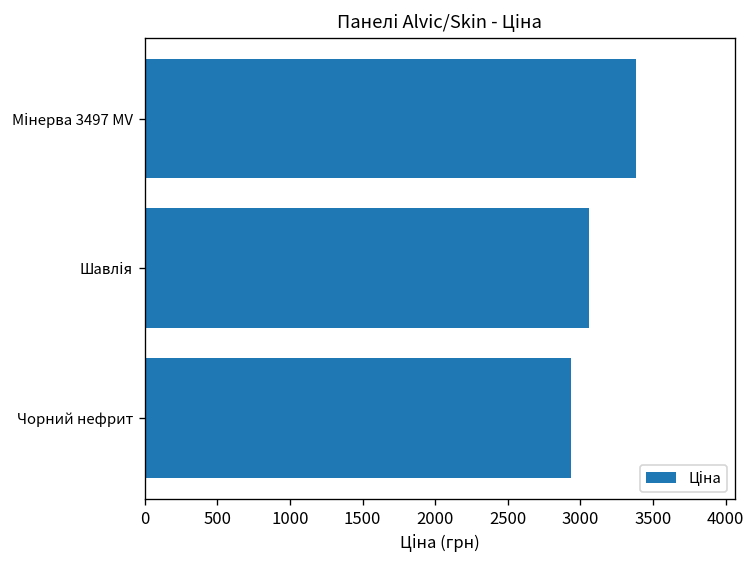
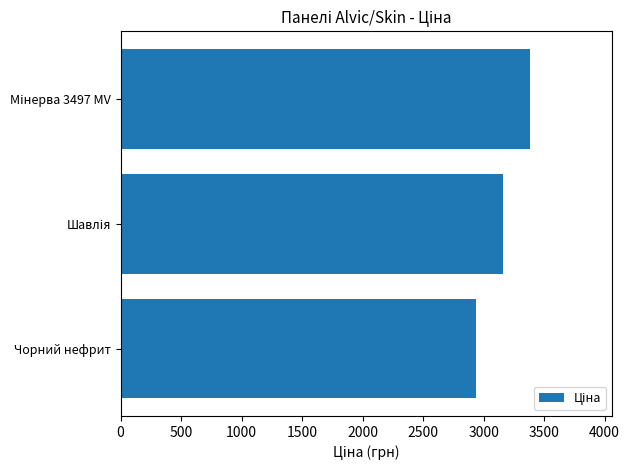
Шавлія: 3060 -> 3160
